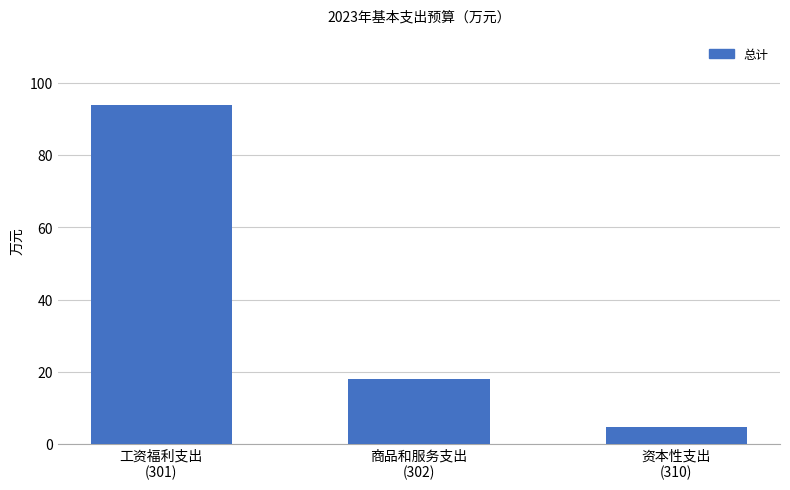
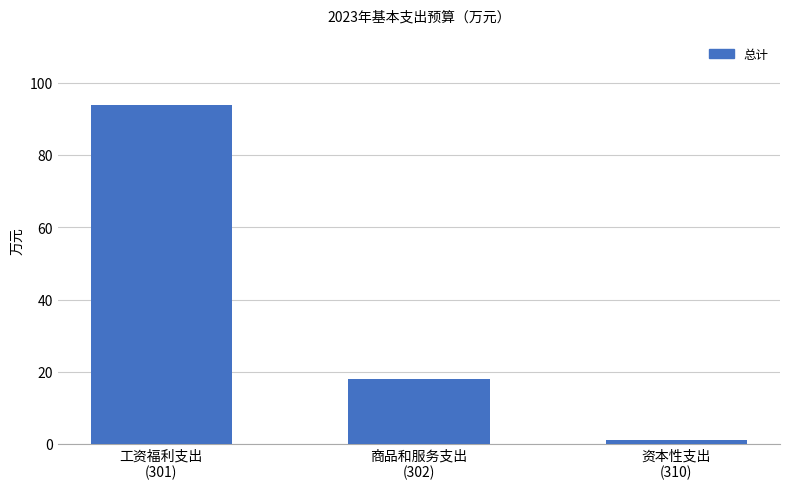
资本性支出 (310): 5 -> 1
